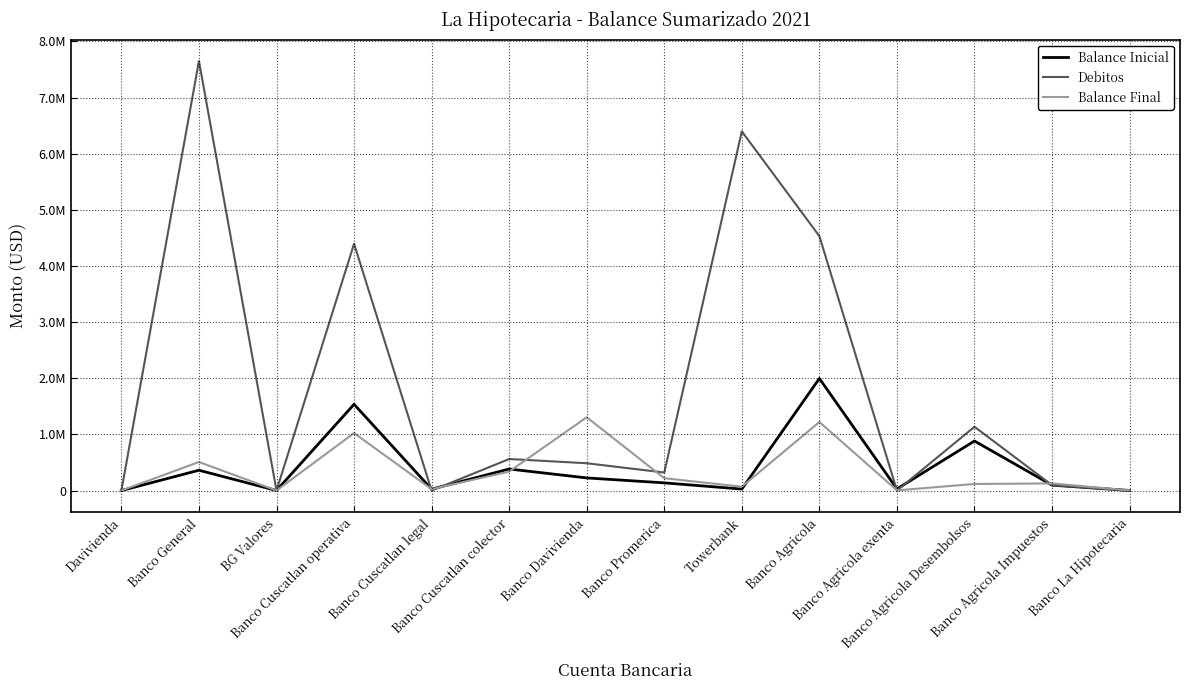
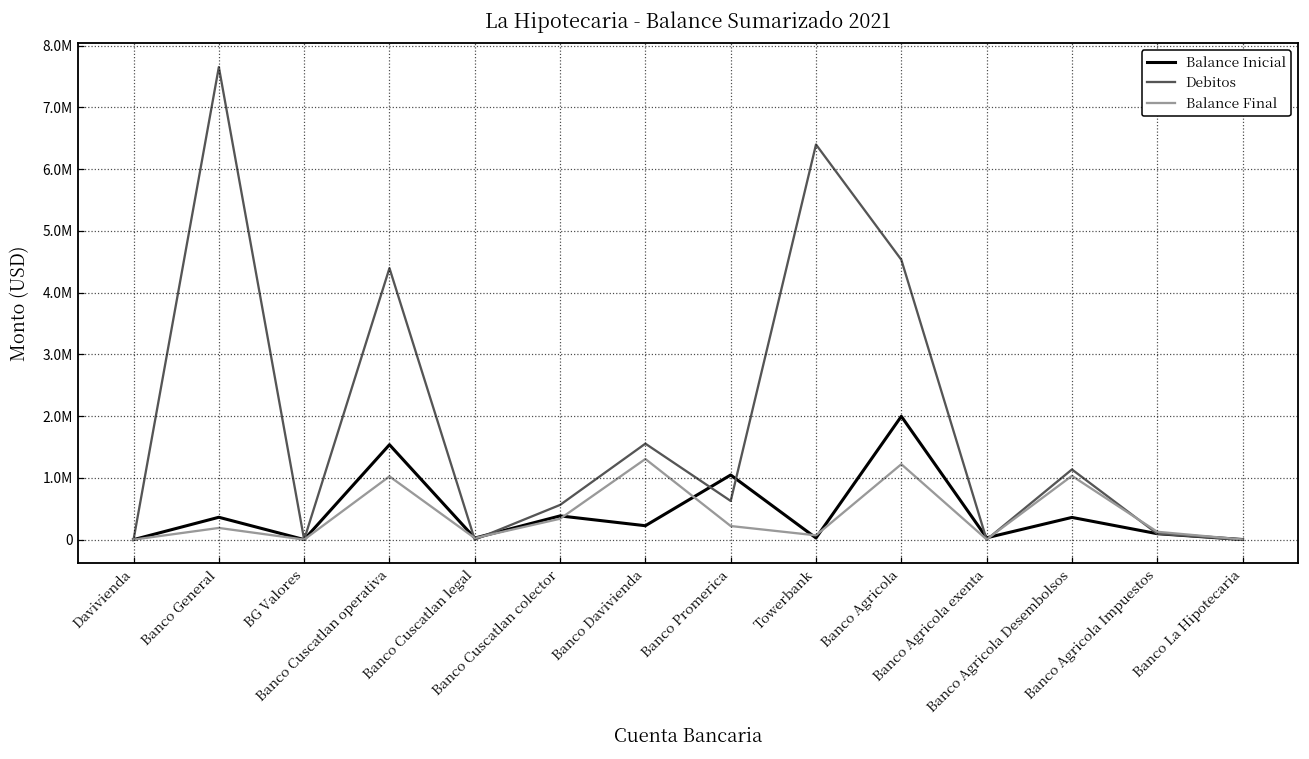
Balance Final, Banco General: 500000 -> 200000
Debitos, Banco Davivienda: 500000 -> 1600000
Balance Inicial, Banco Promerica: 100000 -> 1000000
Debitos, Banco Promerica: 300000 -> 600000
Balance Inicial, Banco Agricola Desembolsos: 900000 -> 400000
Balance Final, Banco Agricola Desembolsos: 100000 -> 1000000
